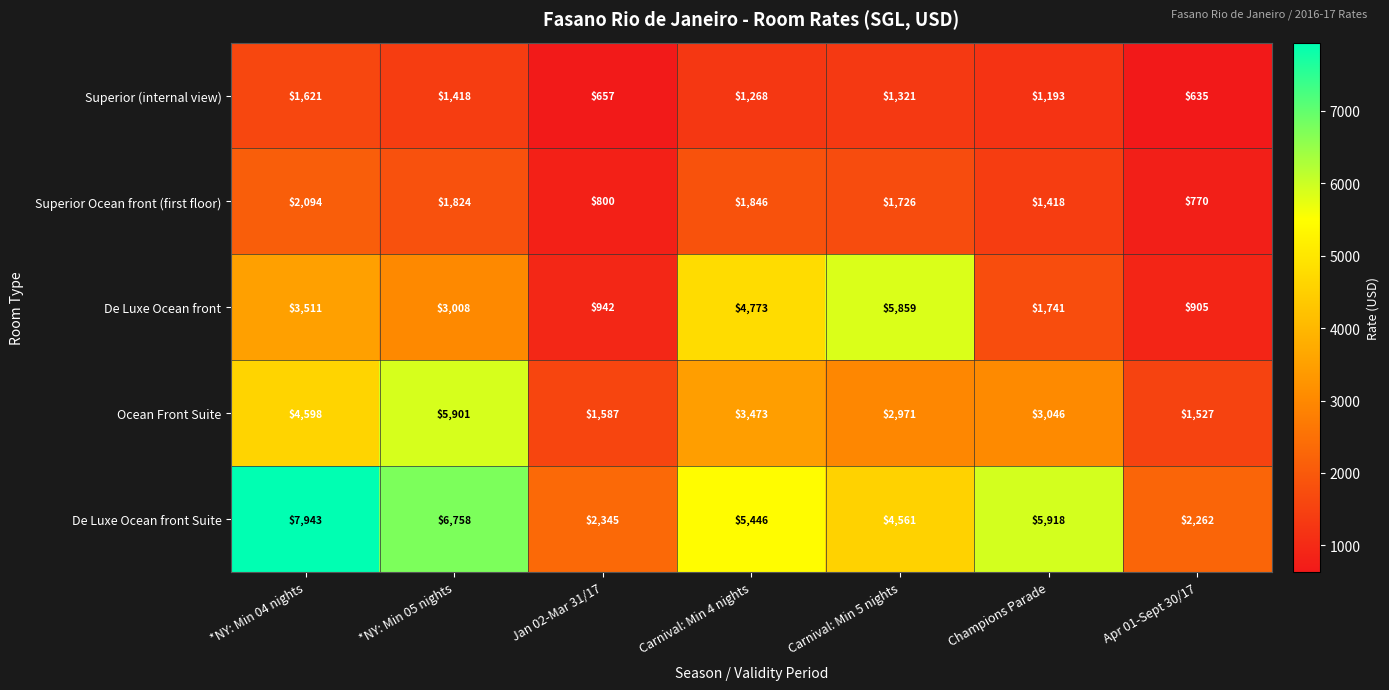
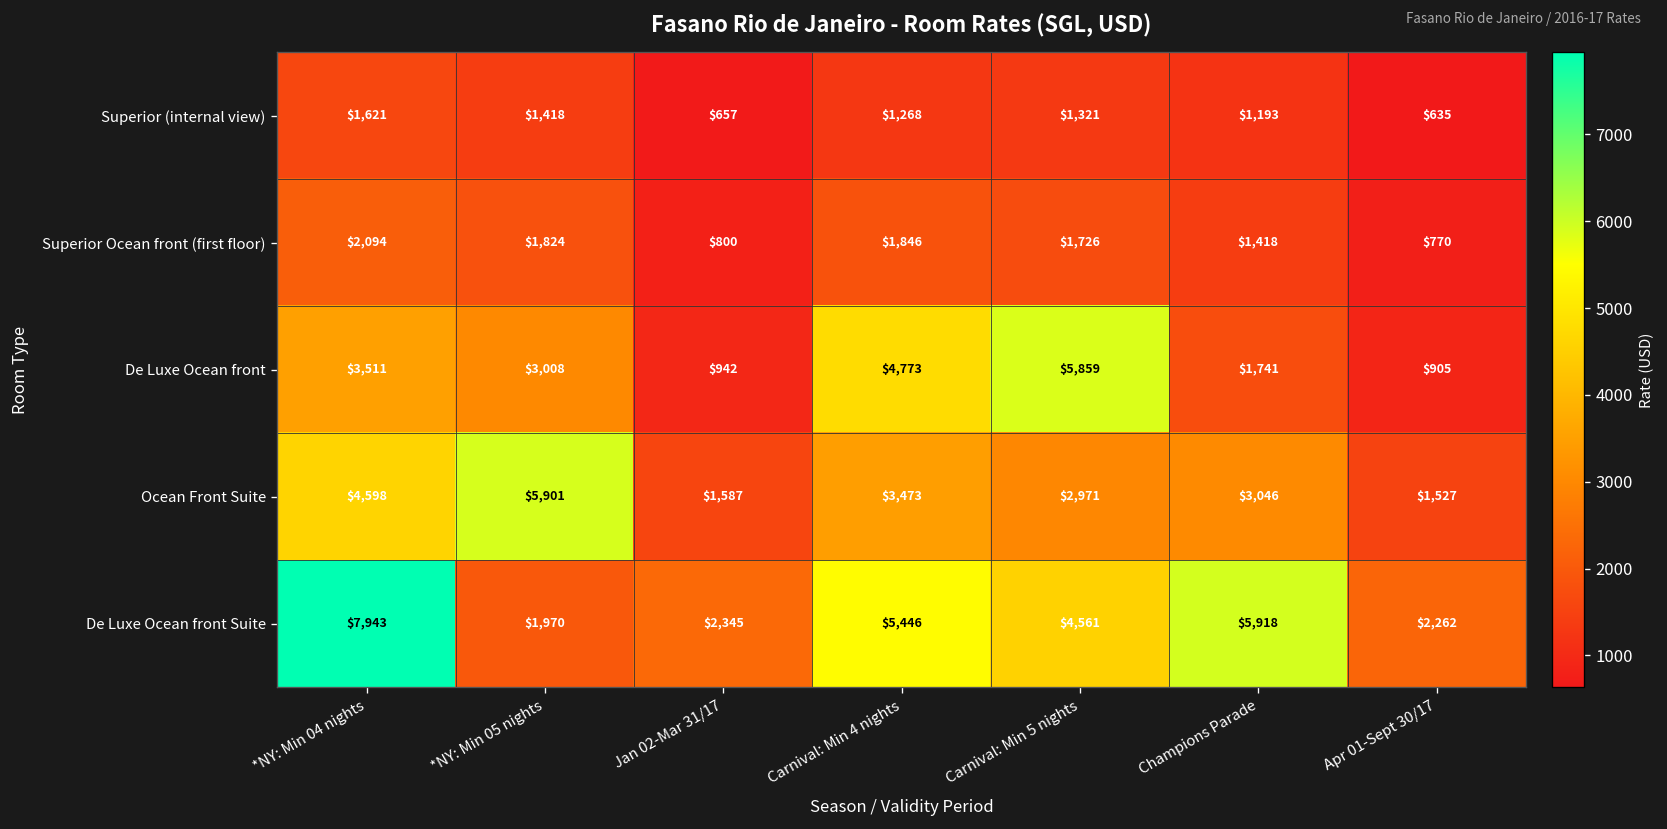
De Luxe Ocean front Suite, *NY: Min 05 nights: $6,758 -> $1,970
